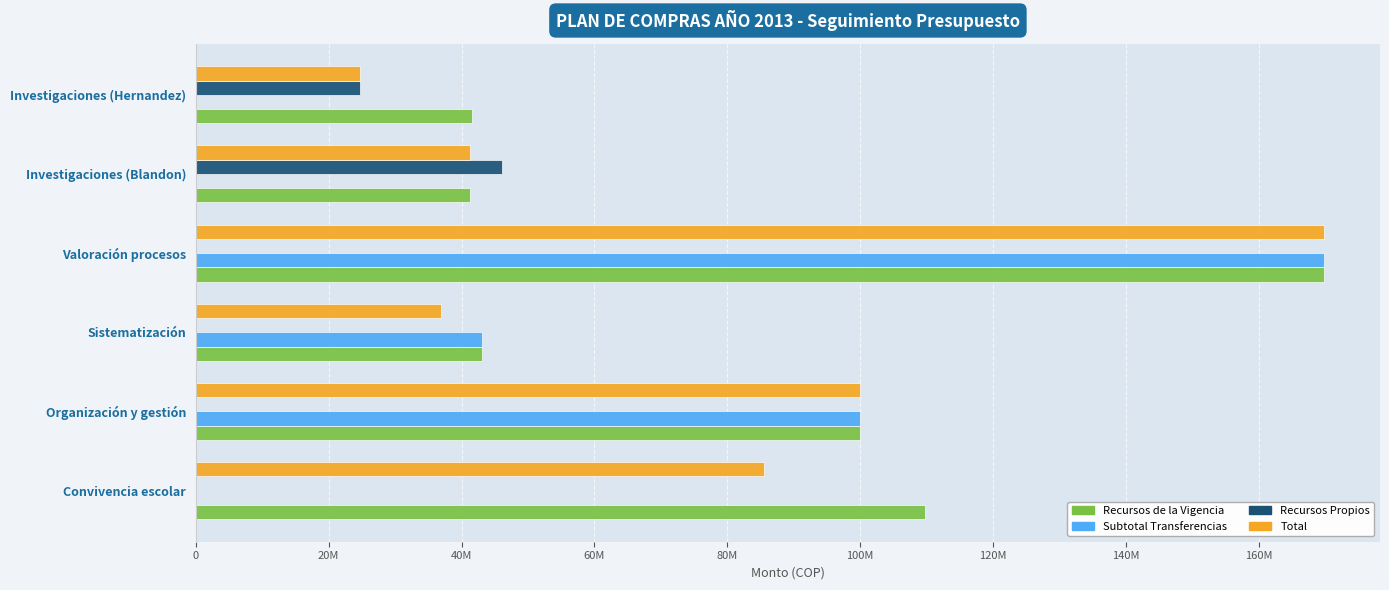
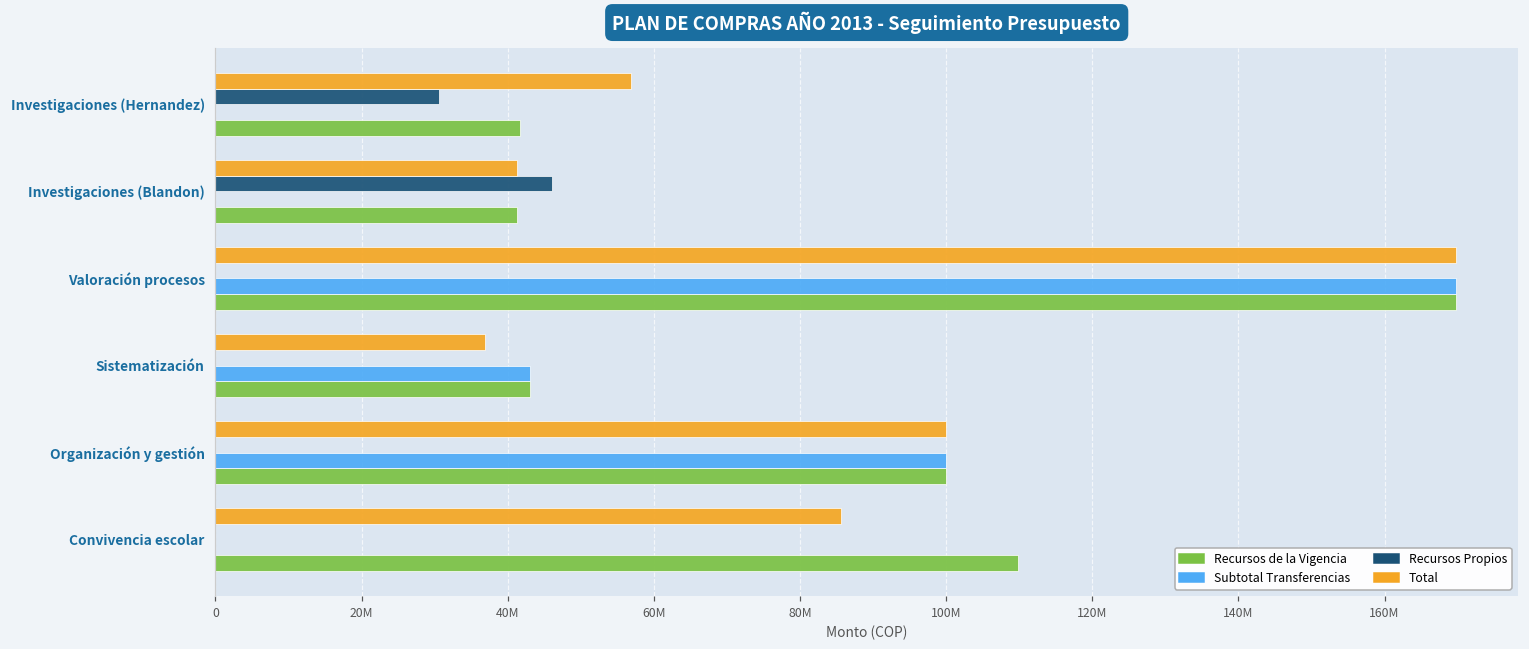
Total, Investigaciones (Hernandez): 25000000 -> 57000000
Recursos Propios, Investigaciones (Hernandez): 25000000 -> 31000000
